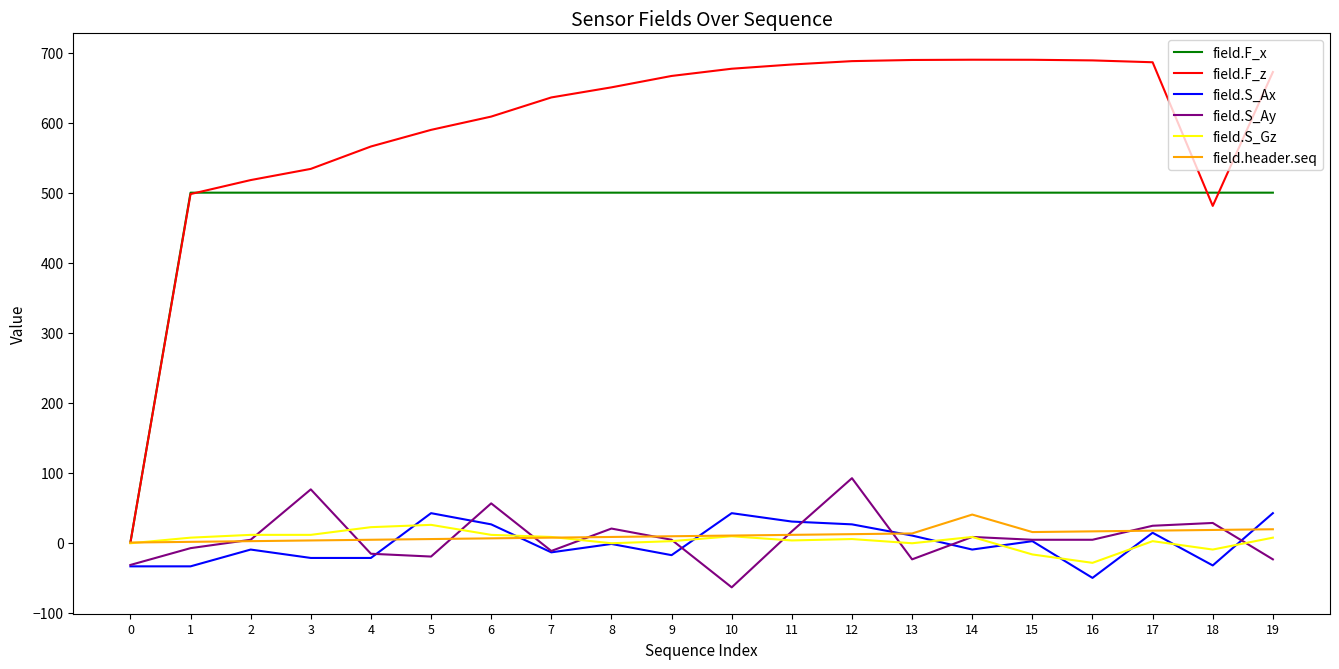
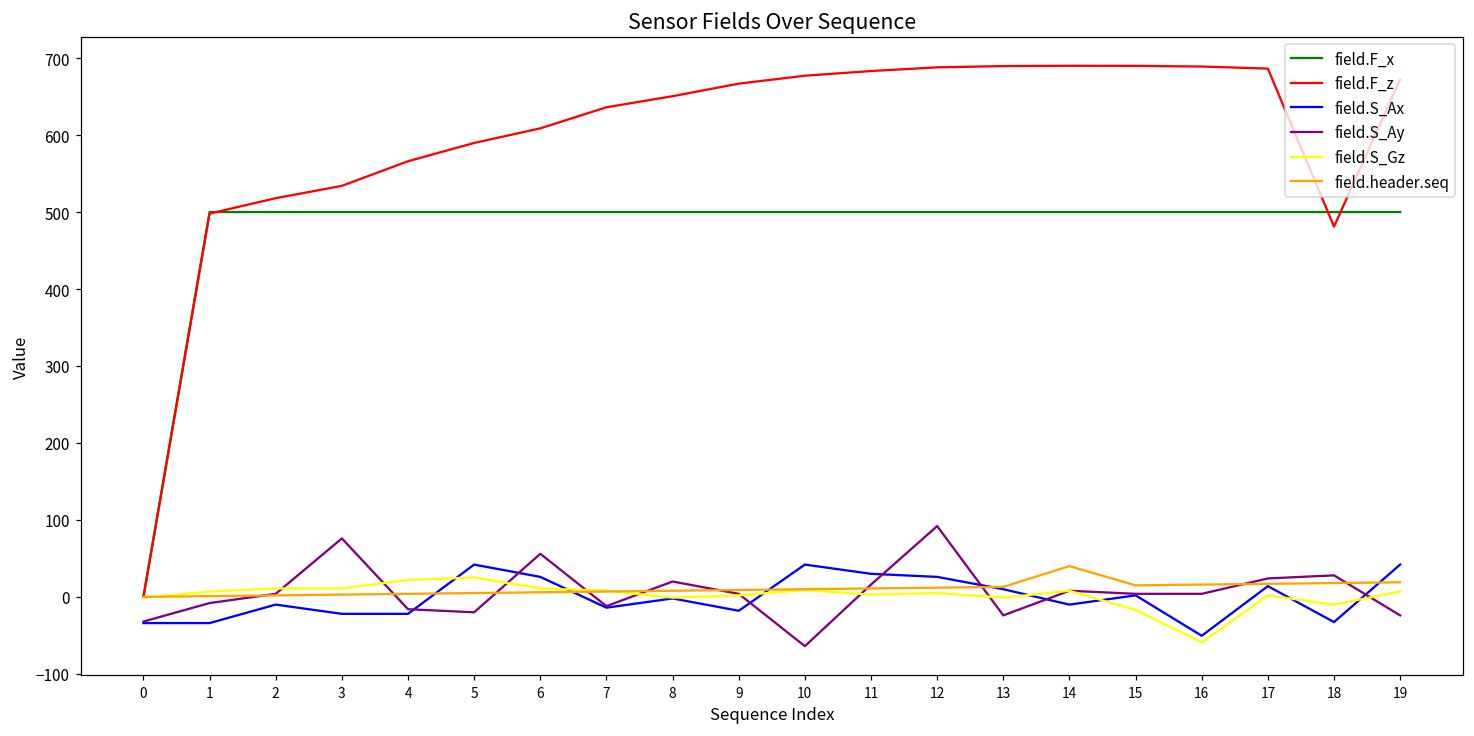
field.S_Gz, 16: -30 -> -60
